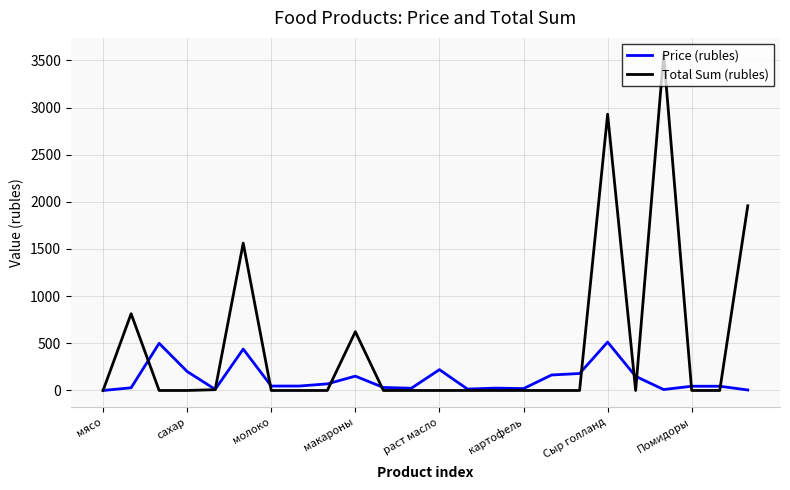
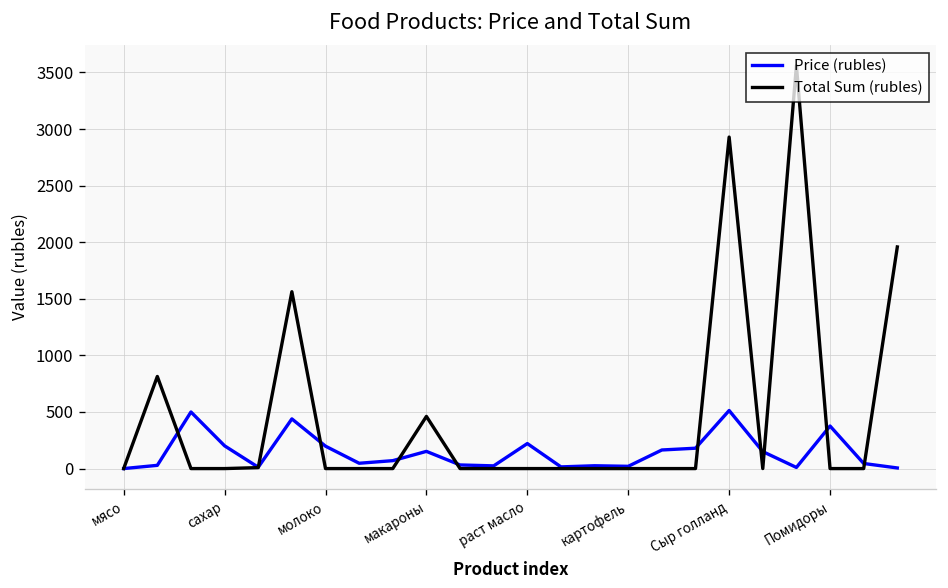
Price (rubles), молоко: 0 -> 200
Total Sum (rubles), макароны: 600 -> 500
Price (rubles), Помидоры: 0 -> 400
